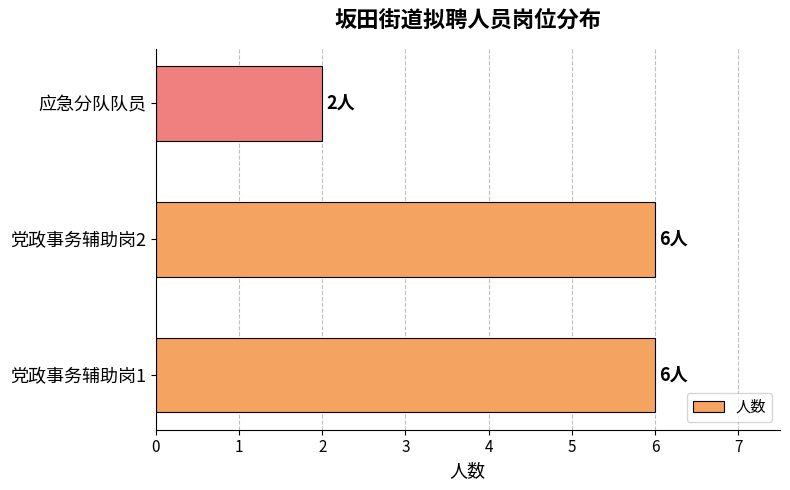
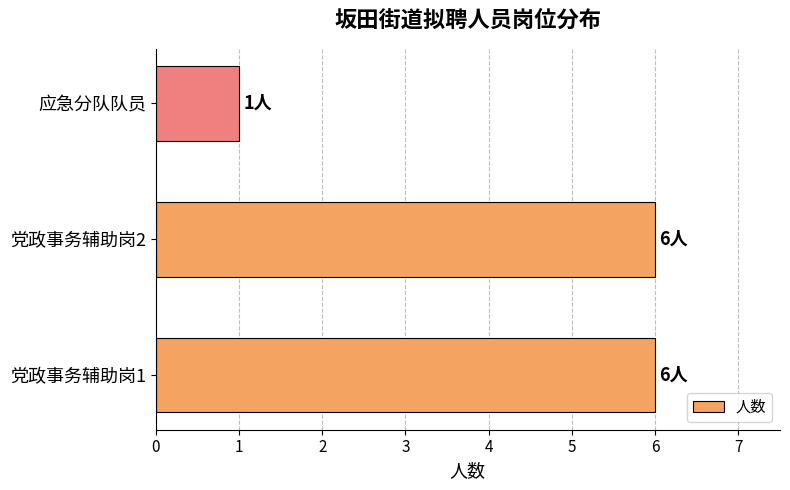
应急分队队员: 2人 -> 1人
